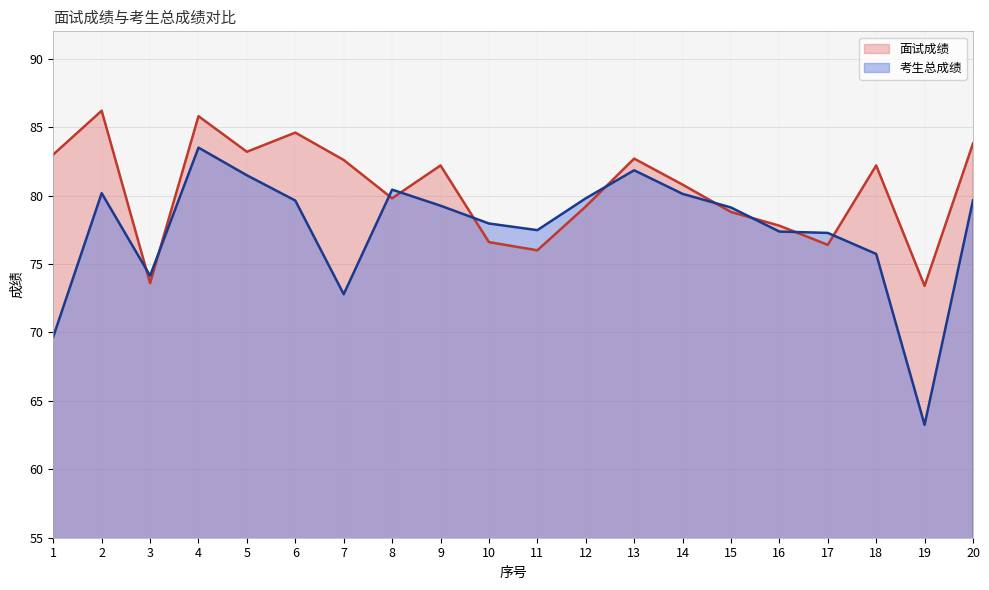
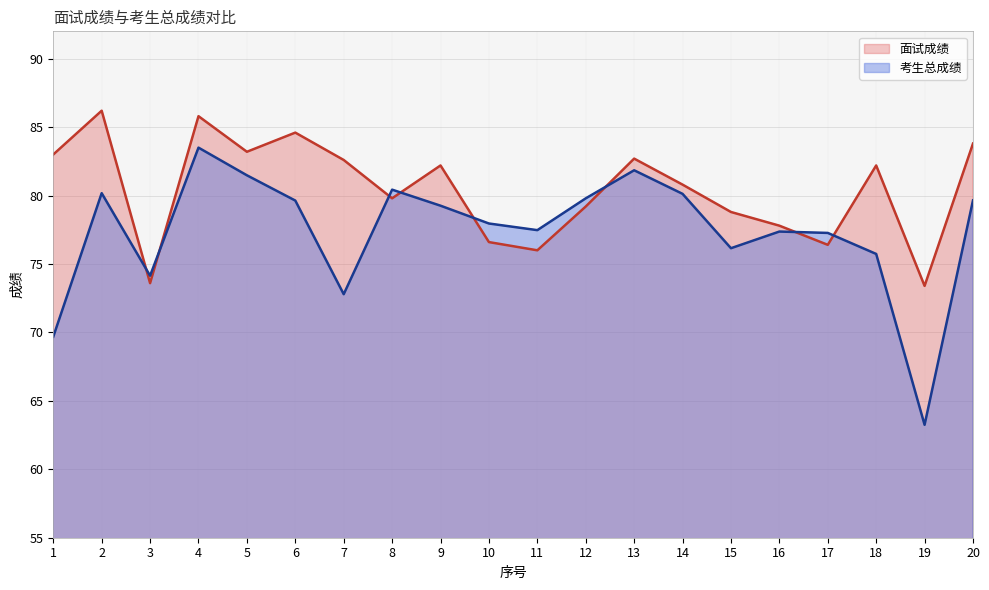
考生总成绩, 15: 79.1 -> 76.2
